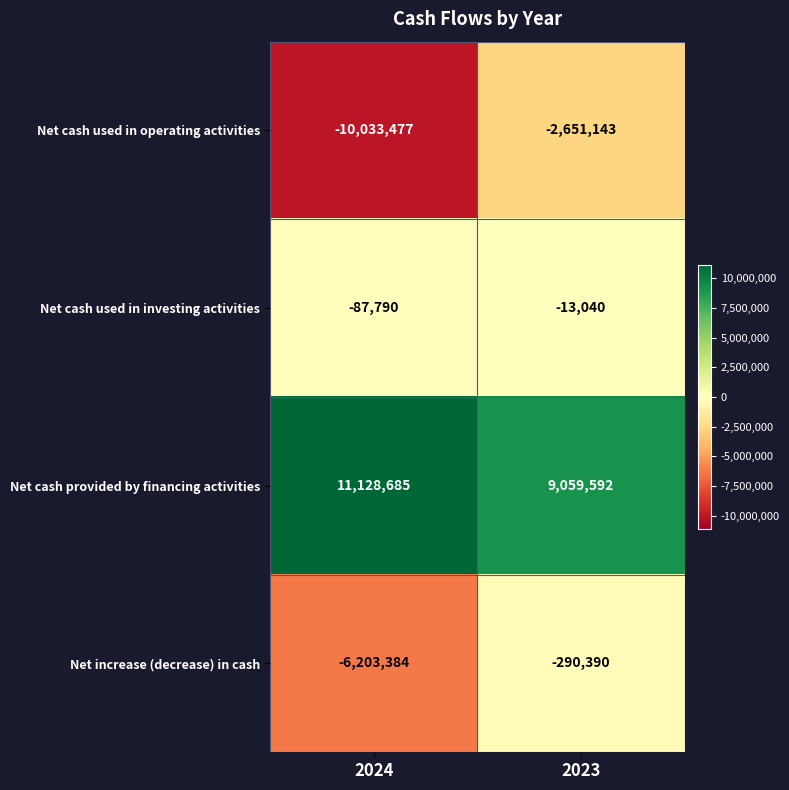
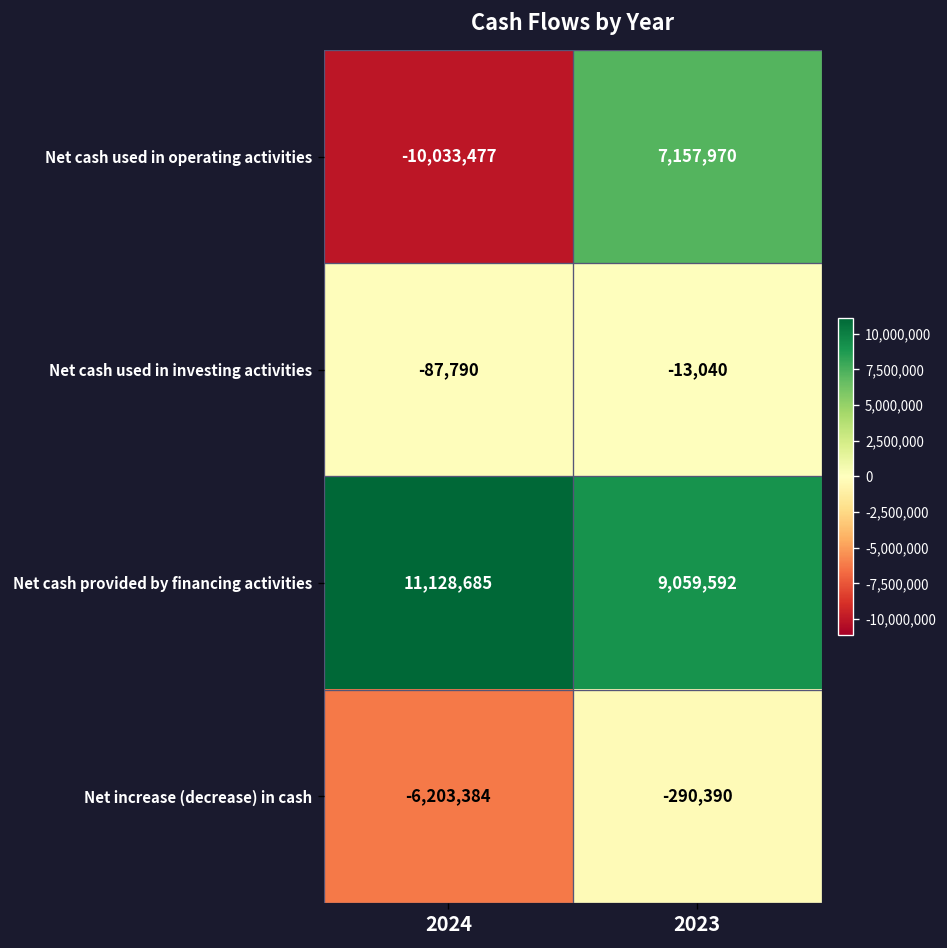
Net cash used in operating activities, 2023: -2,651,143 -> 7,157,970
